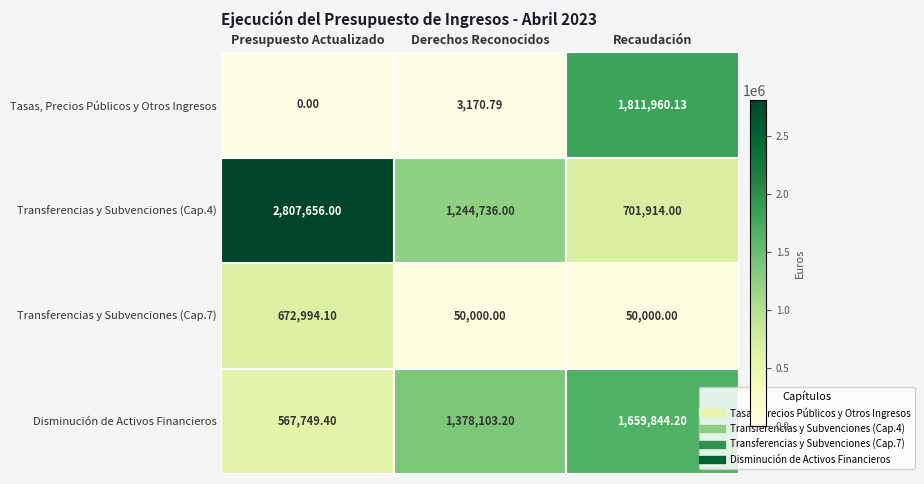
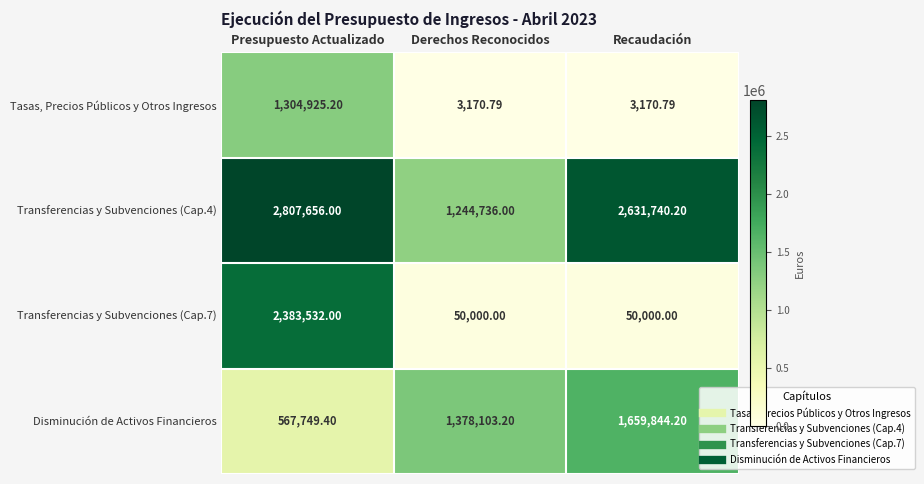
Tasas, Precios Públicos y Otros Ingresos, Presupuesto Actualizado: 0.00 -> 1,304,925.20
Tasas, Precios Públicos y Otros Ingresos, Recaudación: 1,811,960.13 -> 3,170.79
Transferencias y Subvenciones (Cap.4), Recaudación: 701,914.00 -> 2,631,740.20
Transferencias y Subvenciones (Cap.7), Presupuesto Actualizado: 672,994.10 -> 2,383,532.00
